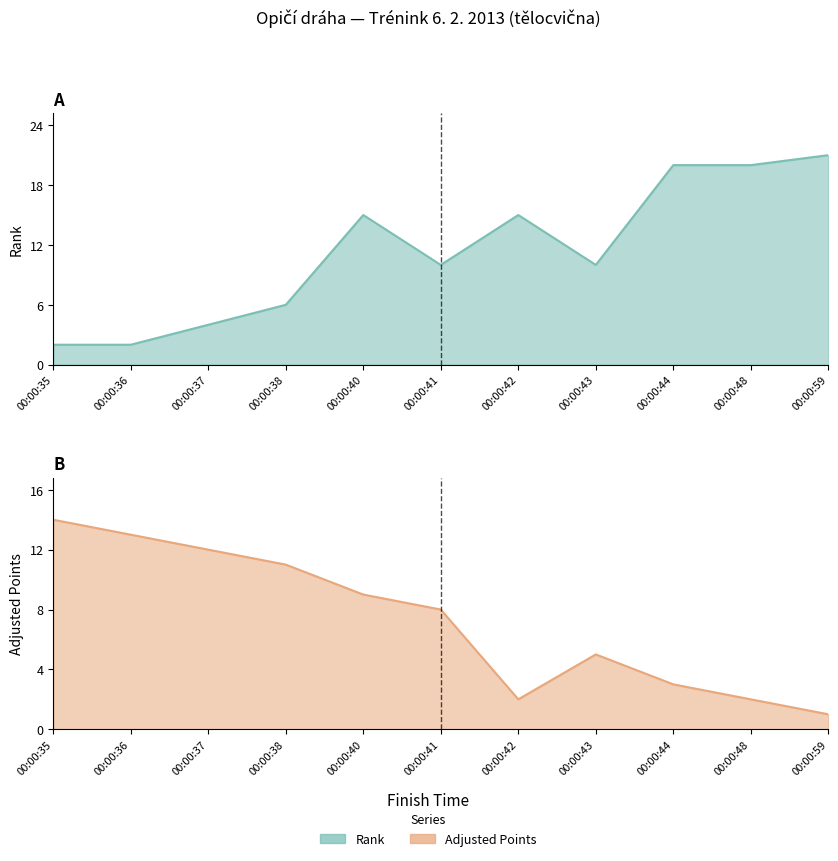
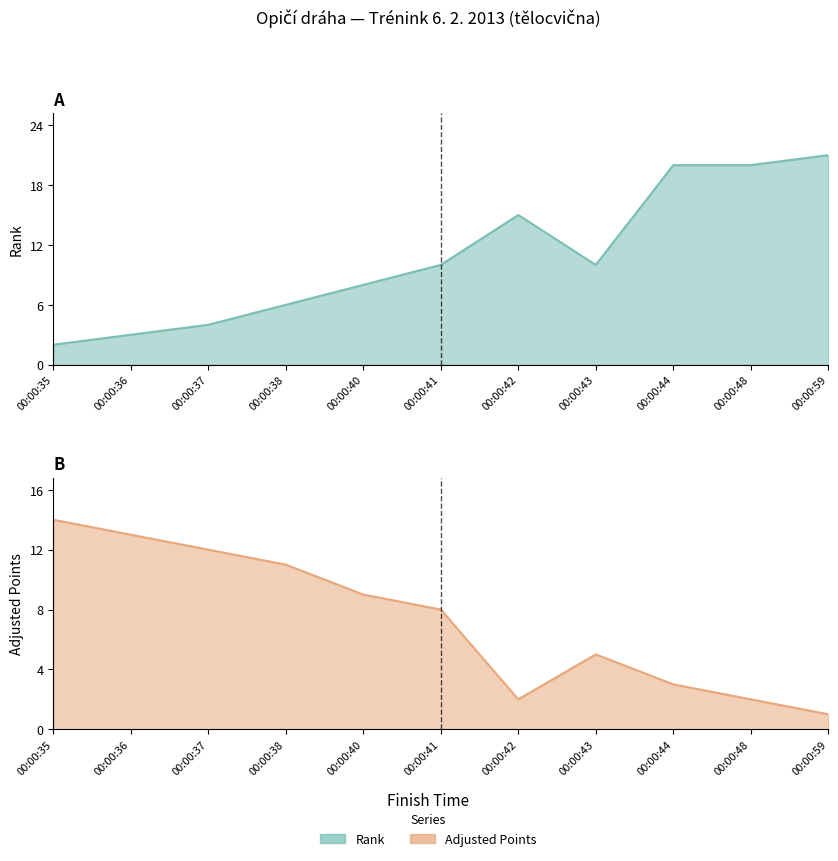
A, 00:00:36: 2 -> 3
A, 00:00:40: 15 -> 8
